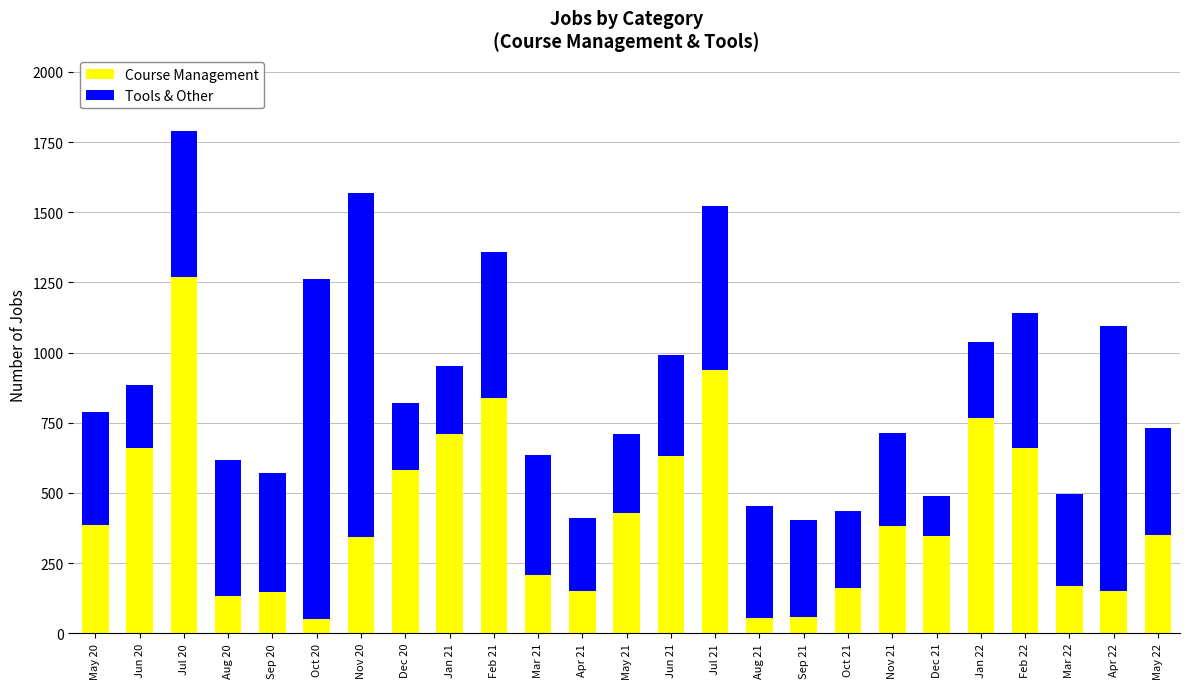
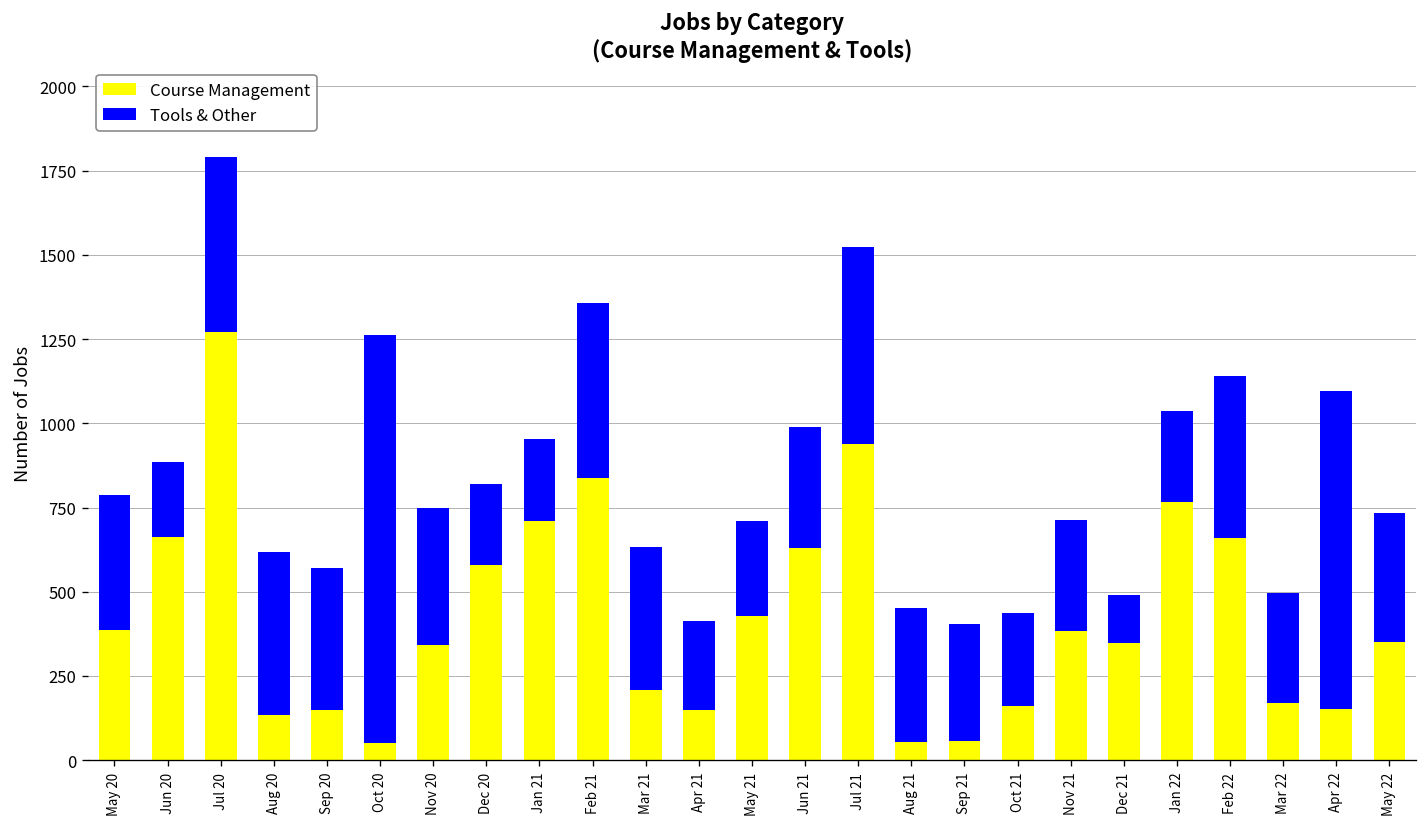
Tools & Other, Nov 20: 1220 -> 410
